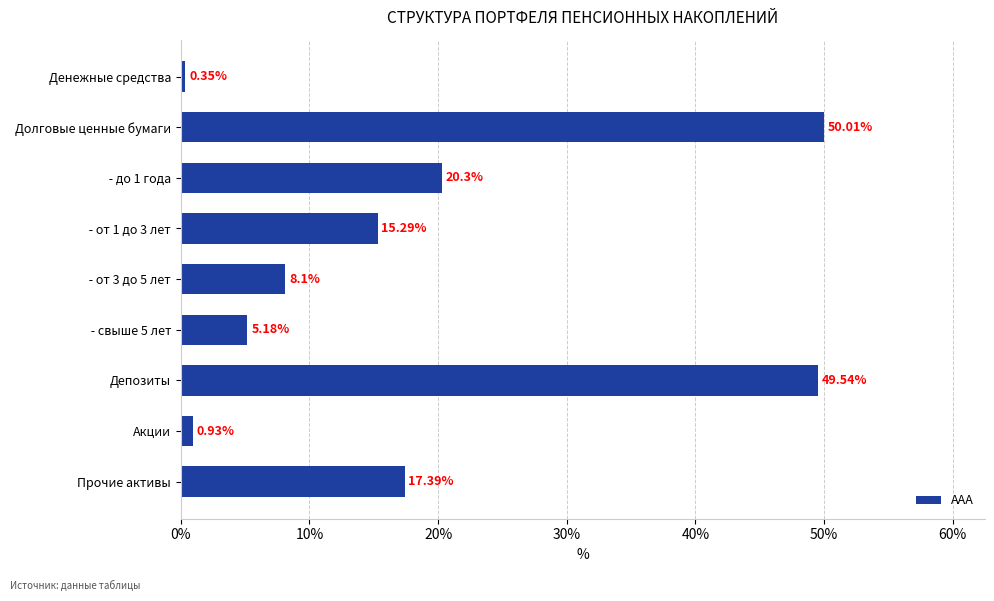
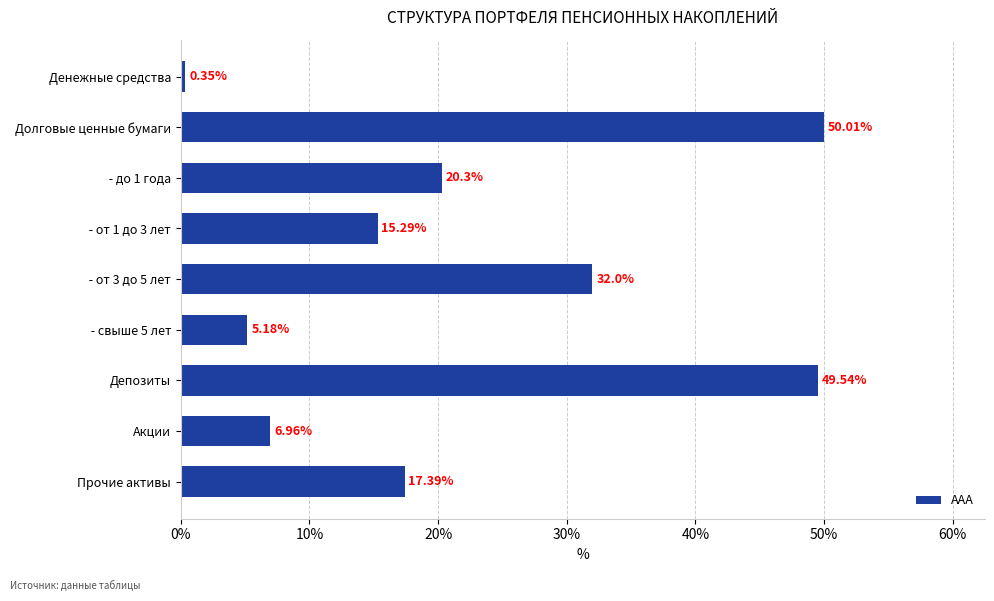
- от 3 до 5 лет: 8.1% -> 32.0%
Акции: 0.93% -> 6.96%
